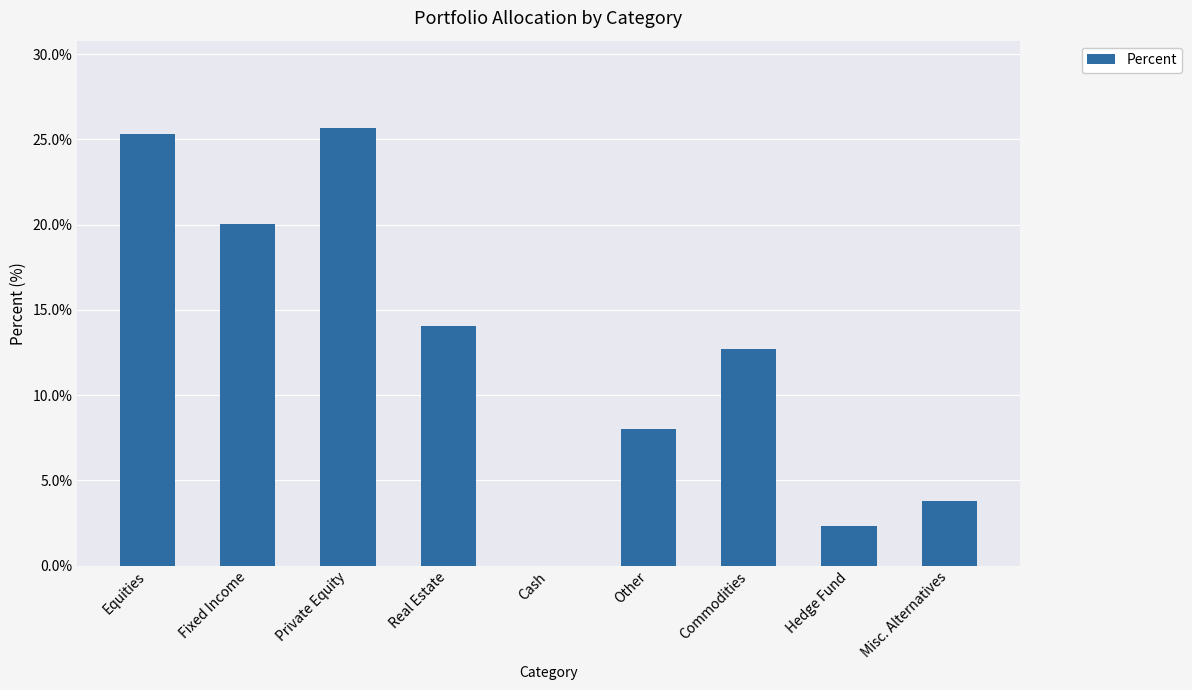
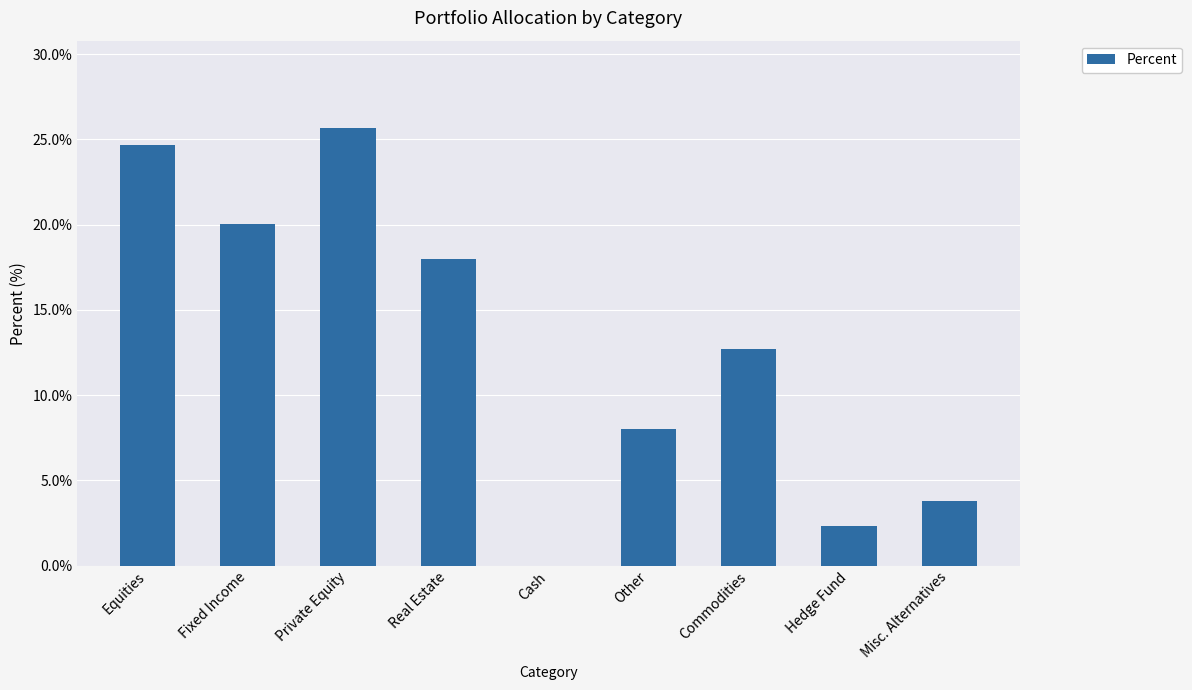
Equities: 25.3% -> 24.7%
Real Estate: 14.1% -> 18.0%
